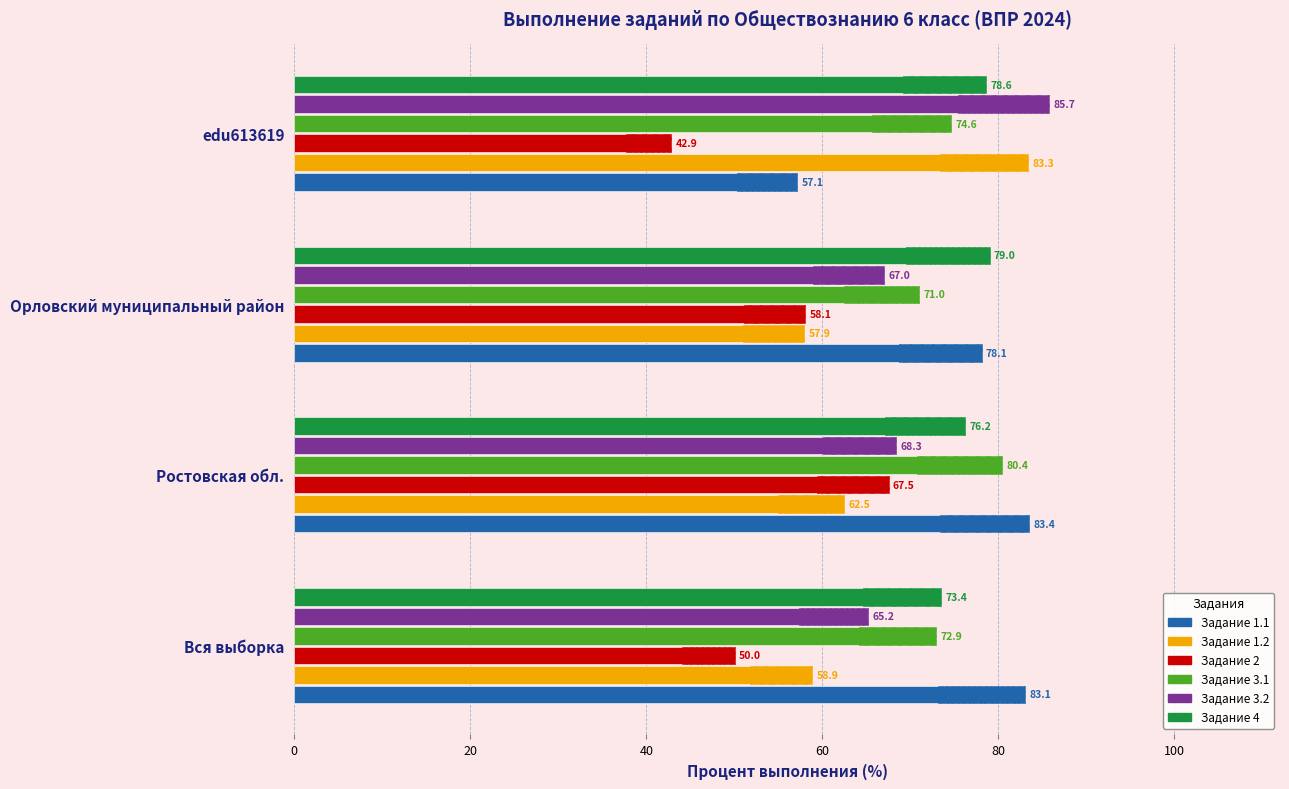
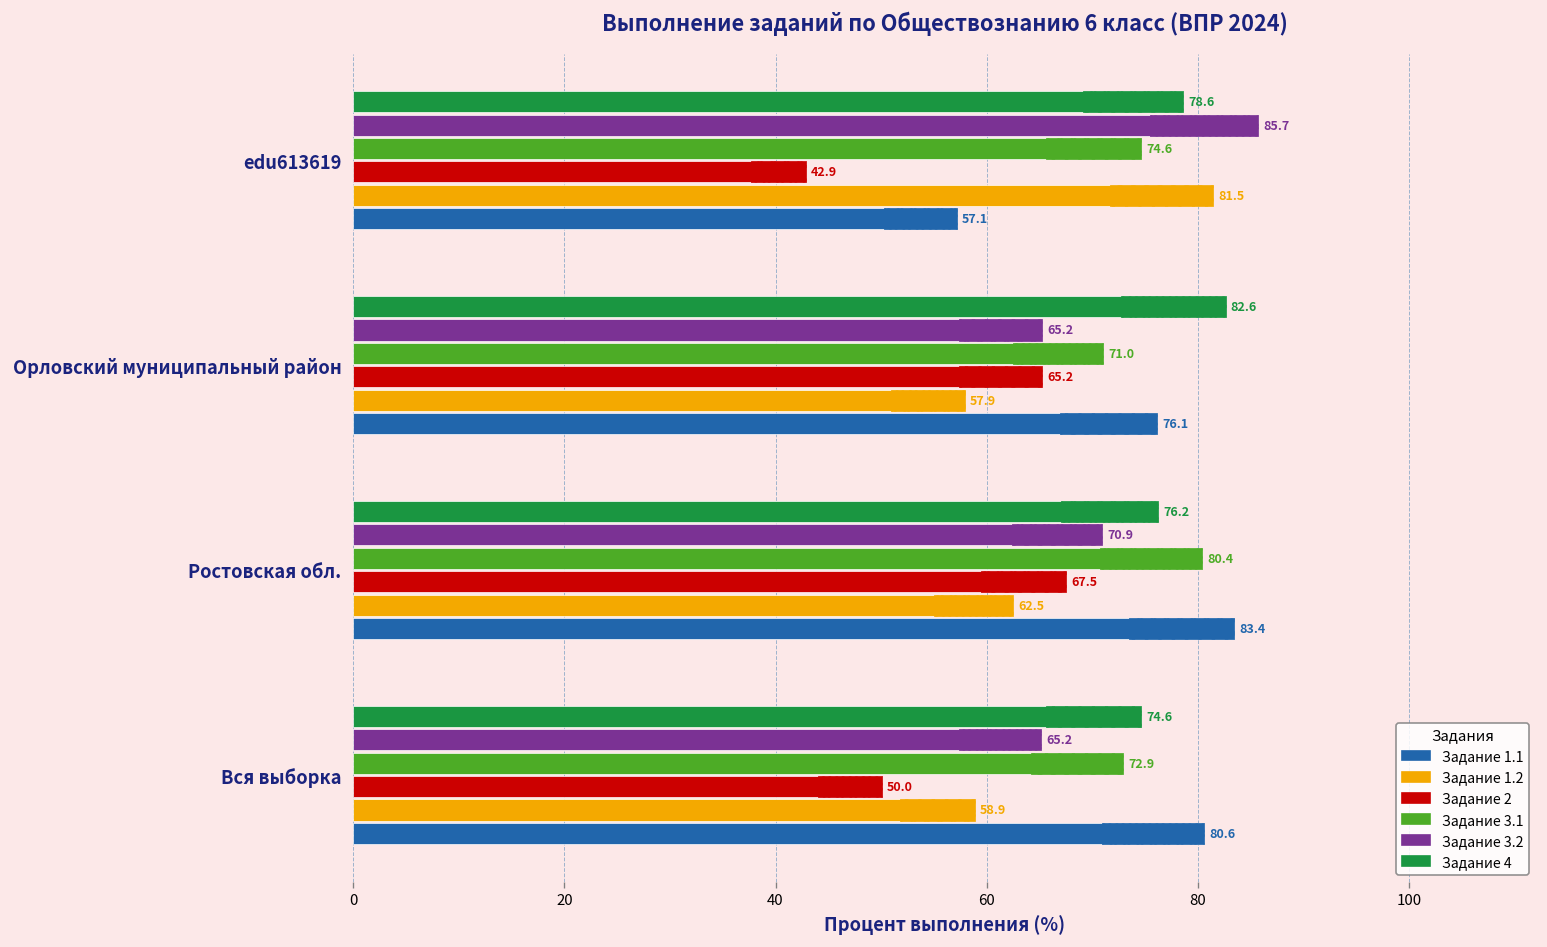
Задание 1.2, edu613619: 83.3 -> 81.5
Задание 4, Орловский муниципальный район: 79.0 -> 82.6
Задание 3.2, Орловский муниципальный район: 67.0 -> 65.2
Задание 2, Орловский муниципальный район: 58.1 -> 65.2
Задание 1.1, Орловский муниципальный район: 78.1 -> 76.1
Задание 3.2, Ростовская обл.: 68.3 -> 70.9
Задание 4, Вся выборка: 73.4 -> 74.6
Задание 1.1, Вся выборка: 83.1 -> 80.6
